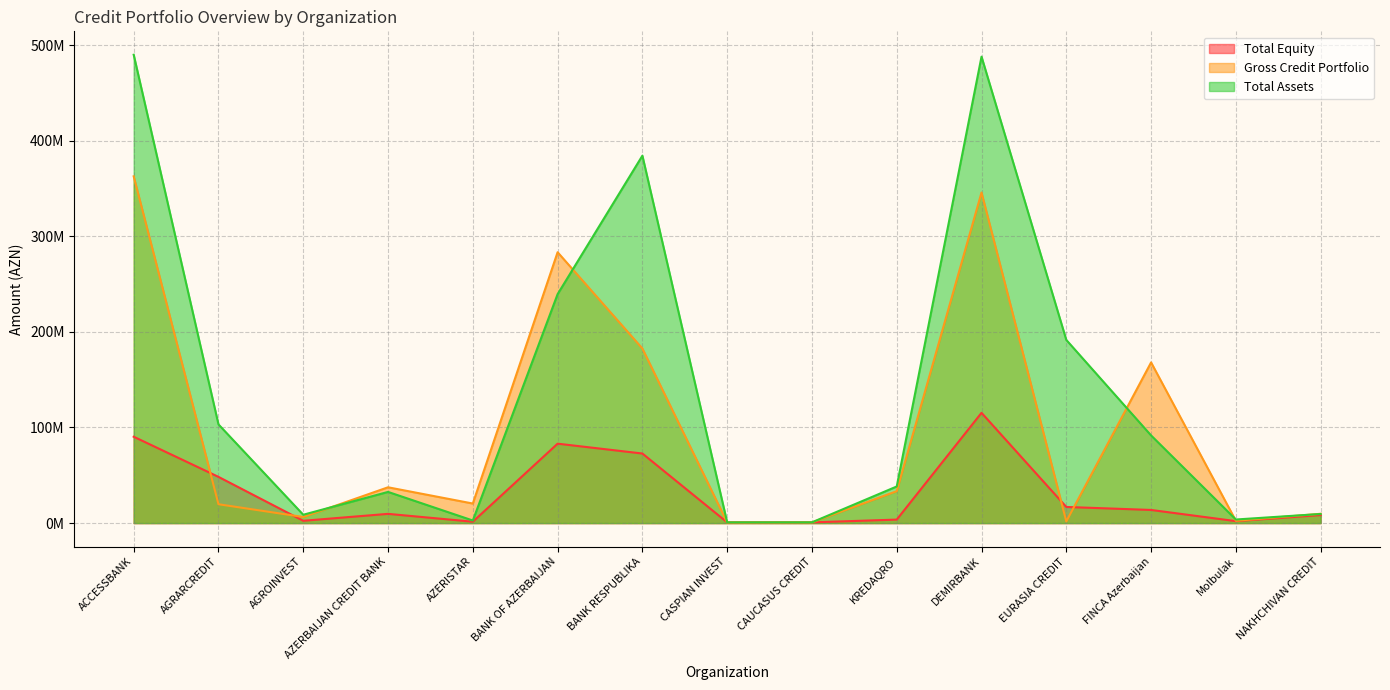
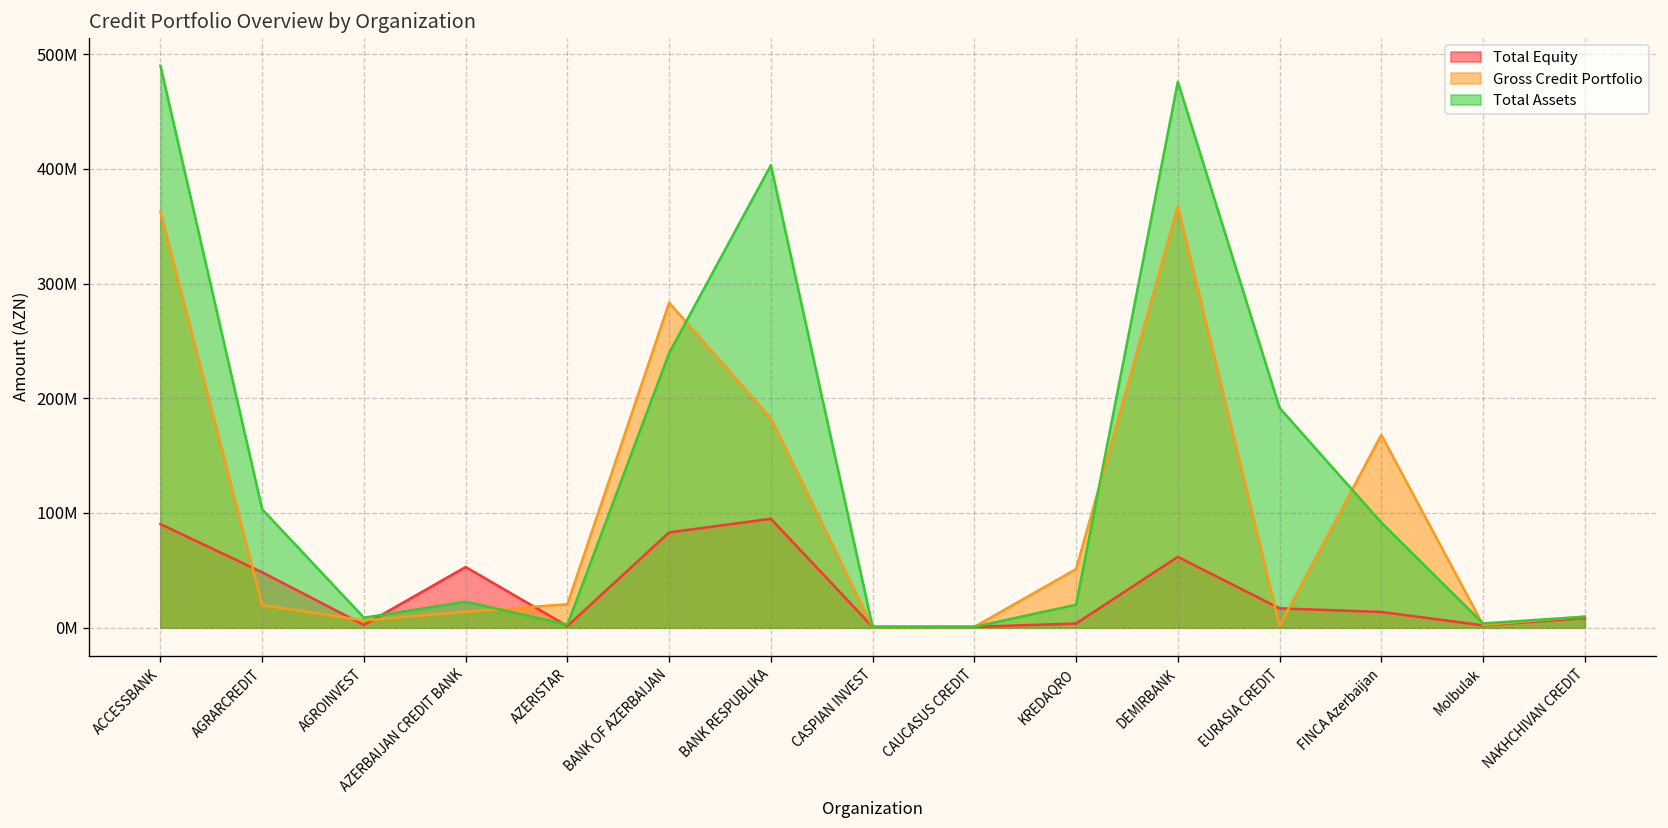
Total Equity, AZERBAIJAN CREDIT BANK: 10000000 -> 50000000
Gross Credit Portfolio, AZERBAIJAN CREDIT BANK: 40000000 -> 10000000
Total Assets, AZERBAIJAN CREDIT BANK: 30000000 -> 20000000
Total Equity, BANK RESPUBLIKA: 70000000 -> 90000000
Total Assets, BANK RESPUBLIKA: 380000000 -> 400000000
Gross Credit Portfolio, KREDAQRO: 30000000 -> 50000000
Total Assets, KREDAQRO: 40000000 -> 20000000
Total Equity, DEMIRBANK: 120000000 -> 60000000
Gross Credit Portfolio, DEMIRBANK: 350000000 -> 370000000
Total Assets, DEMIRBANK: 490000000 -> 480000000
